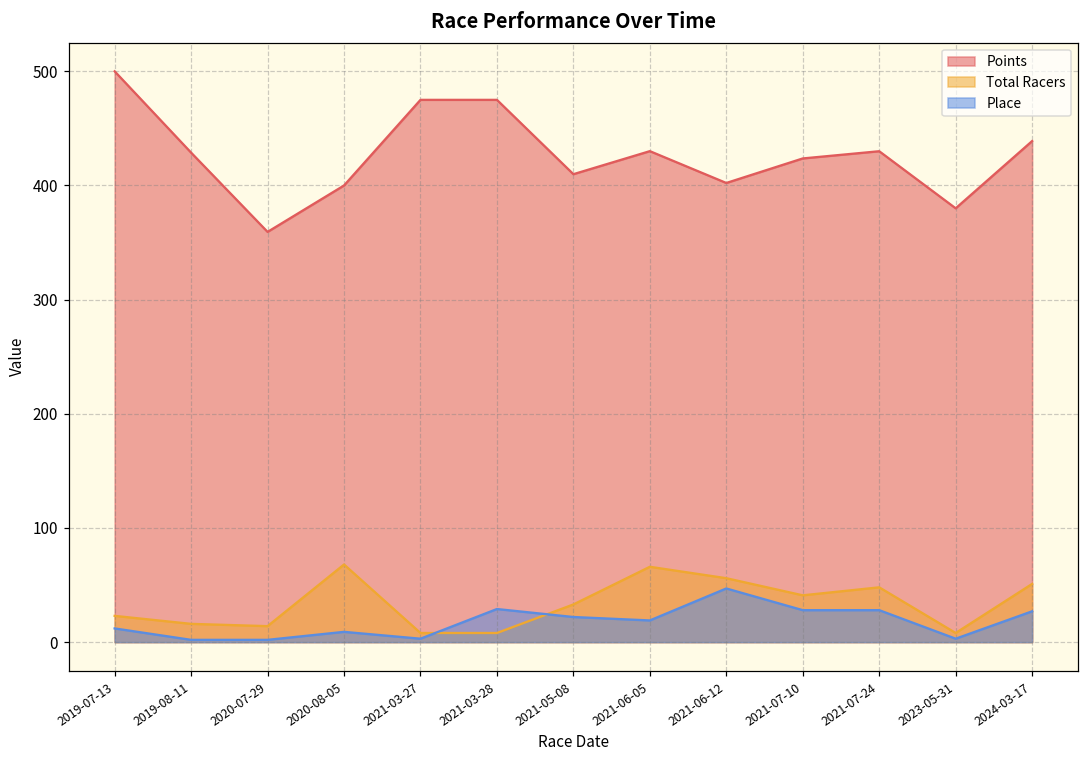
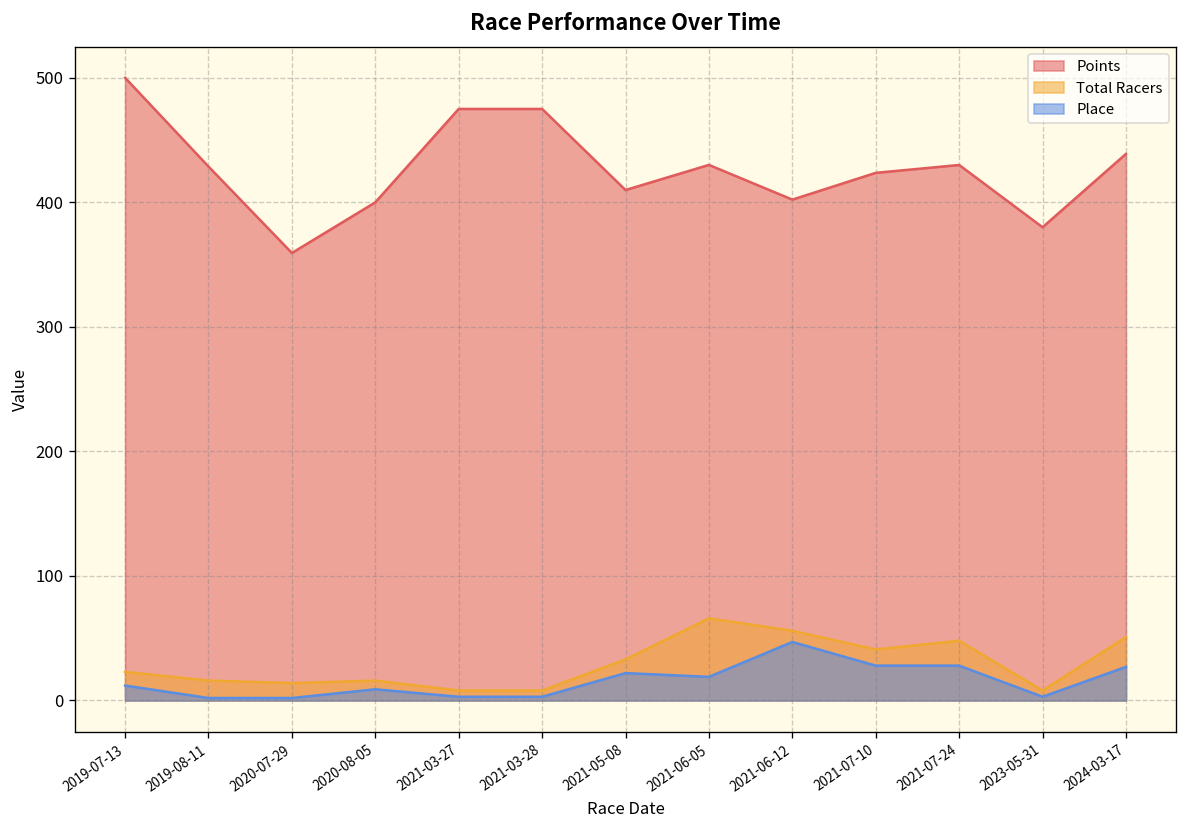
Total Racers, 2020-08-05: 68 -> 16
Place, 2021-03-28: 29 -> 3
